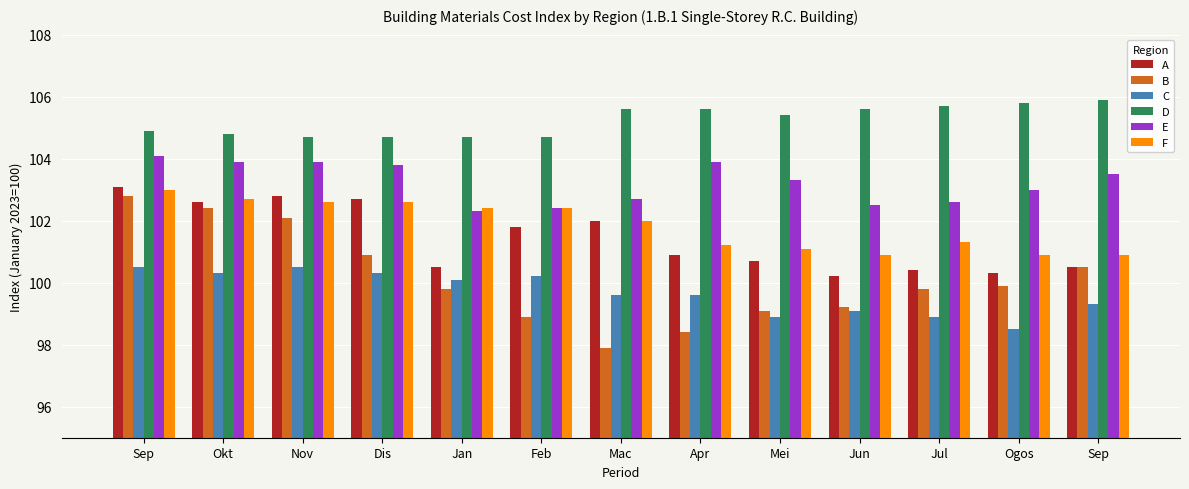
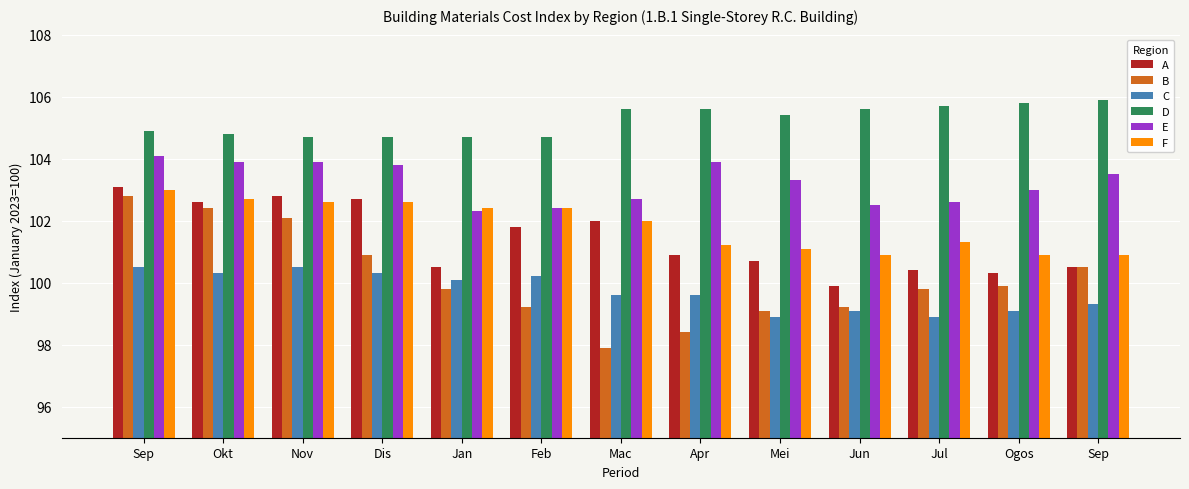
B, Feb: 98.9 -> 99.2
A, Jun: 100.2 -> 99.9
C, Ogos: 98.5 -> 99.1
